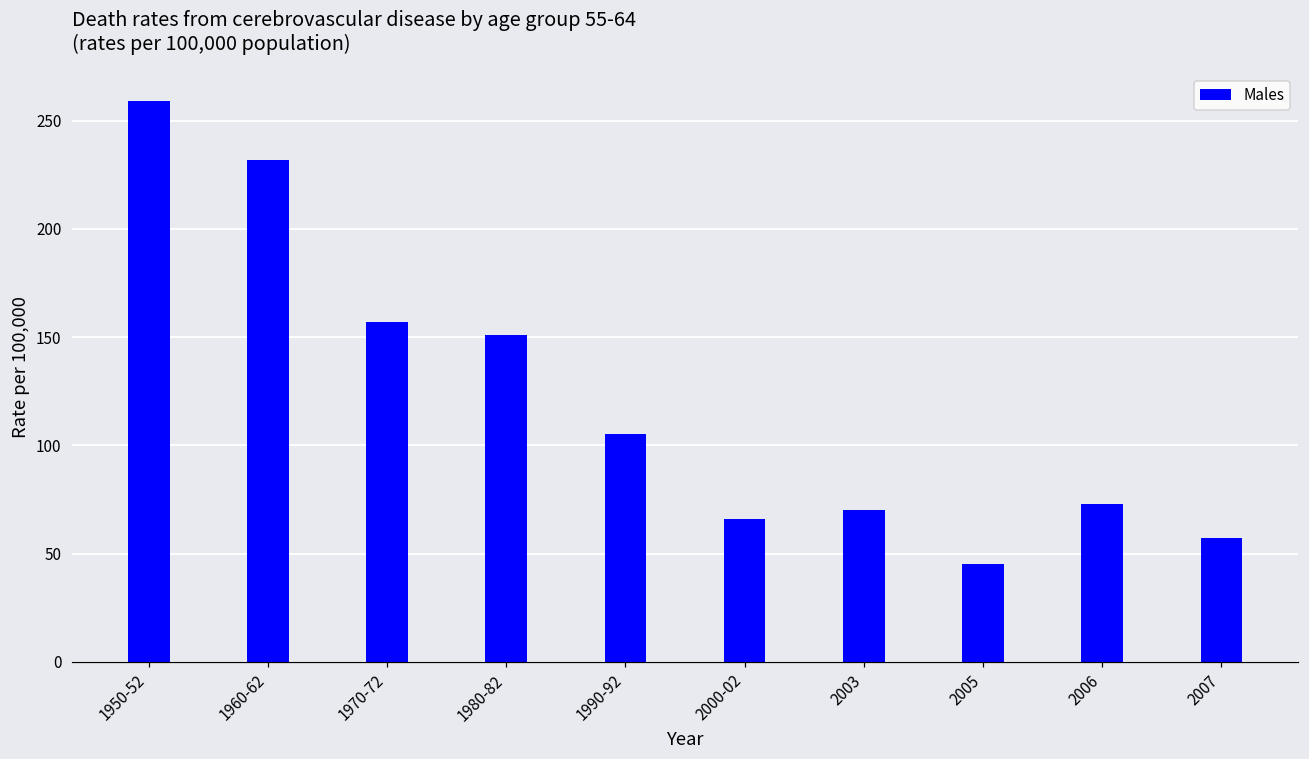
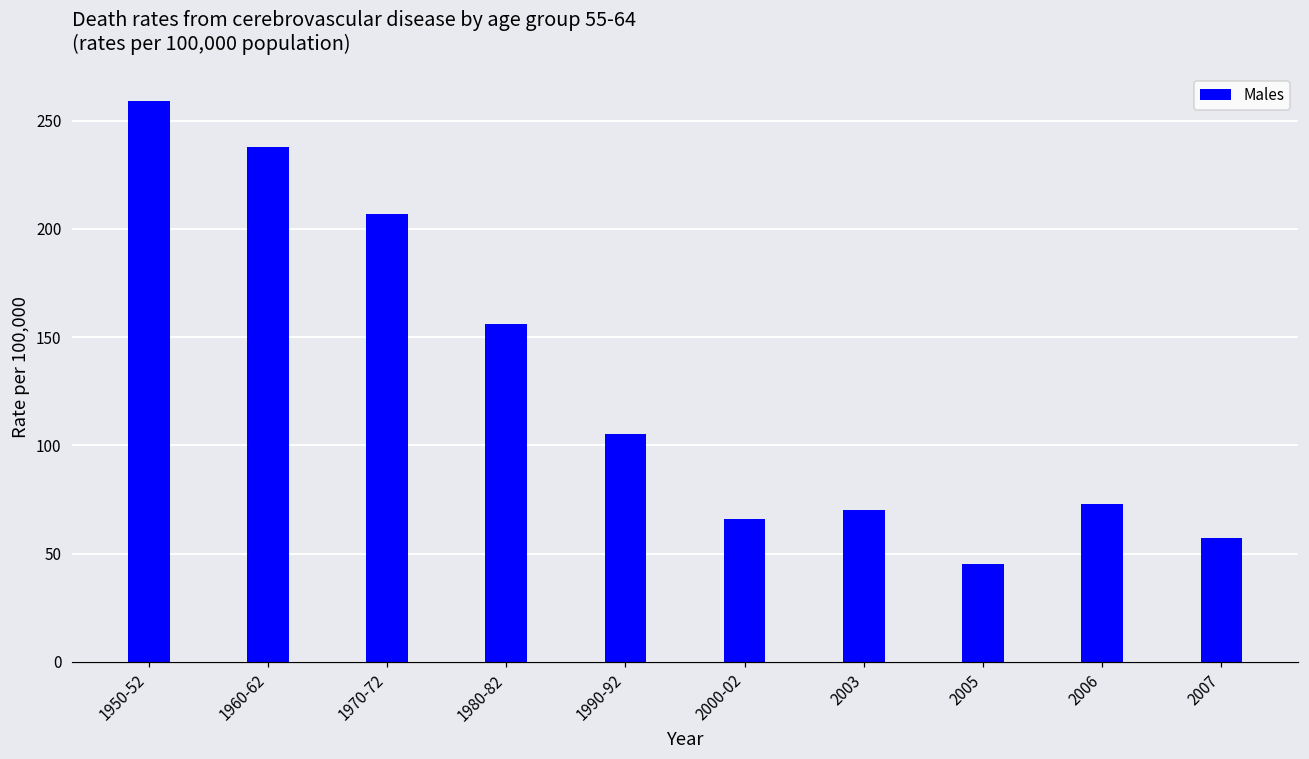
1960-62: 232 -> 238
1970-72: 157 -> 207
1980-82: 151 -> 156
